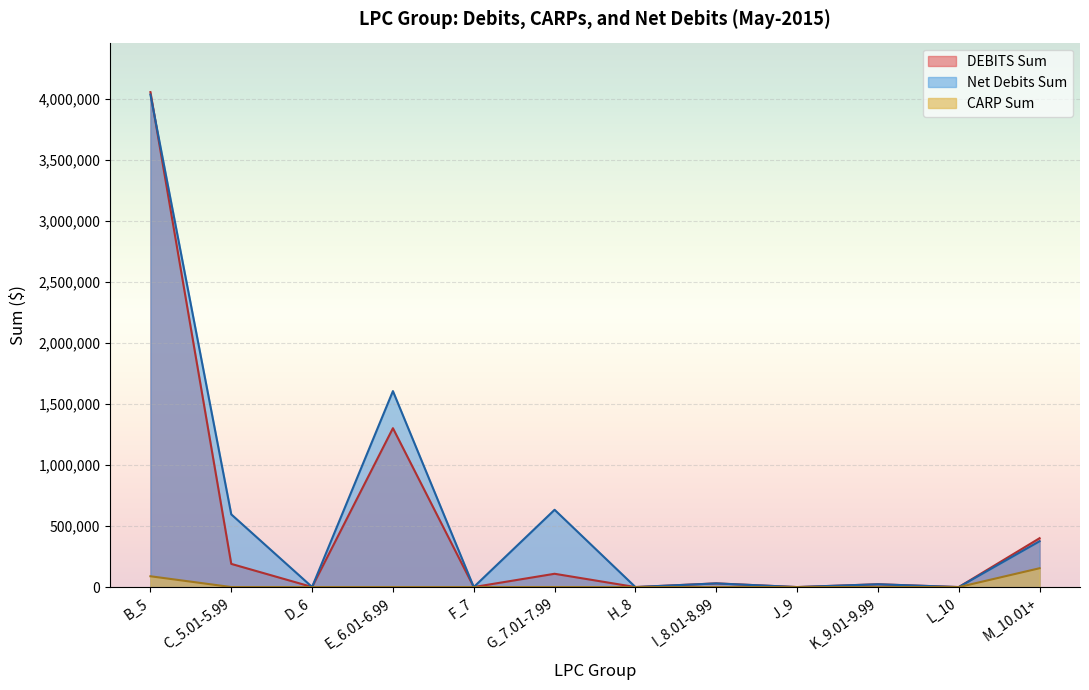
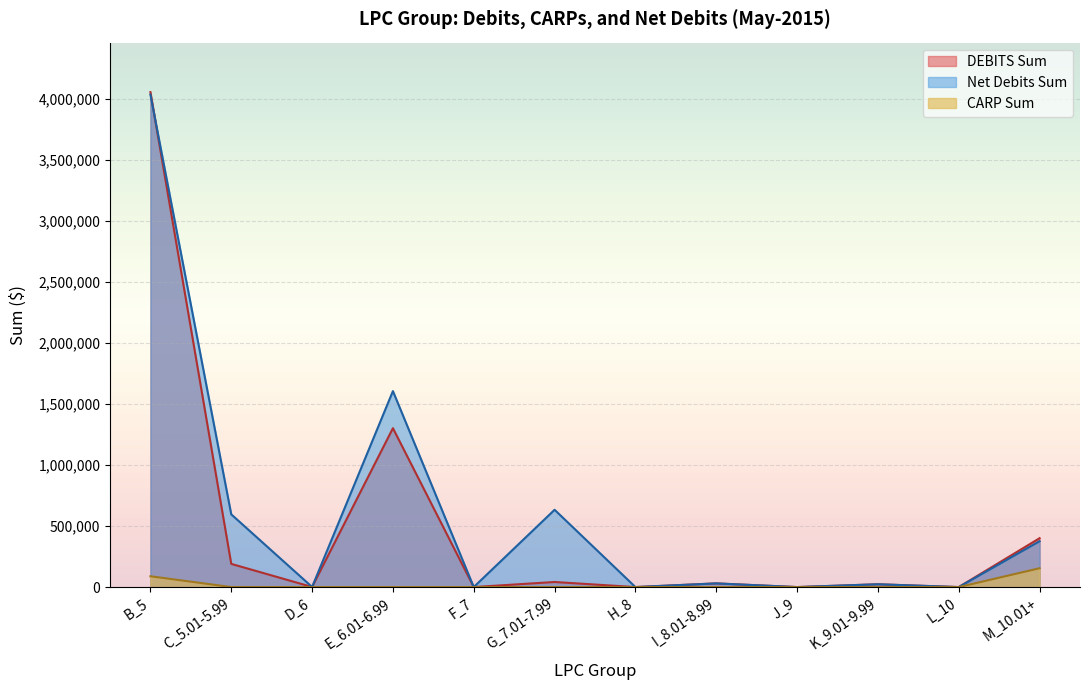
DEBITS Sum, G_7.01-7.99: 110,000 -> 40,000
